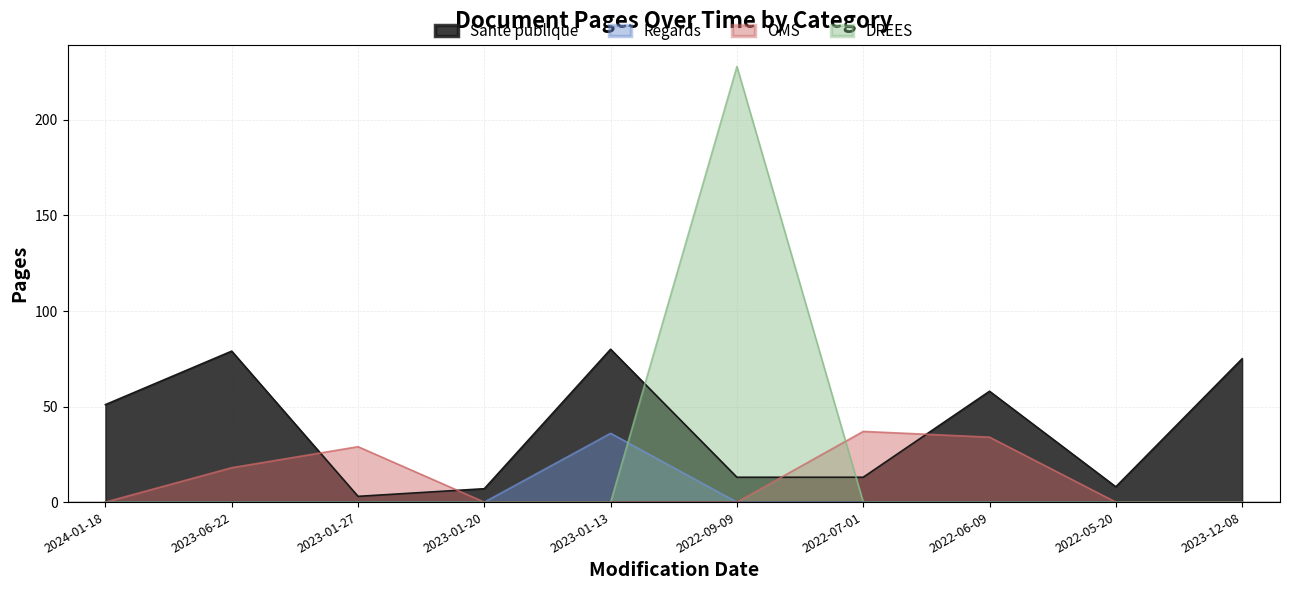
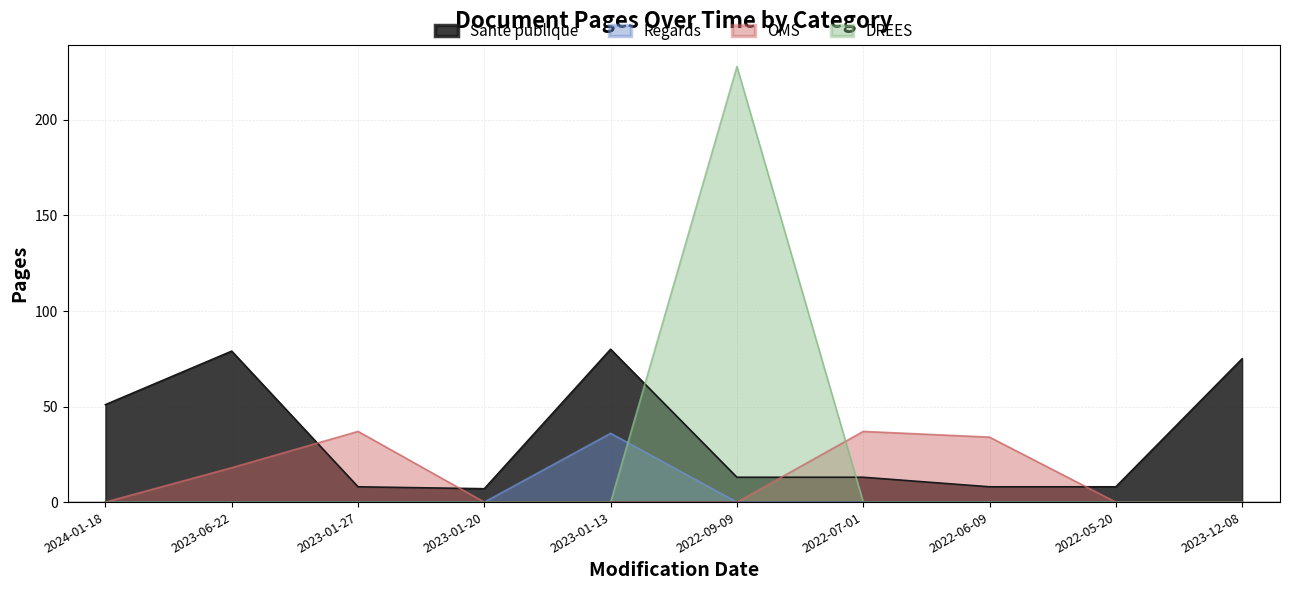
Santé publique, 2023-01-27: 3 -> 8
OMS, 2023-01-27: 29 -> 37
Santé publique, 2022-06-09: 58 -> 8
